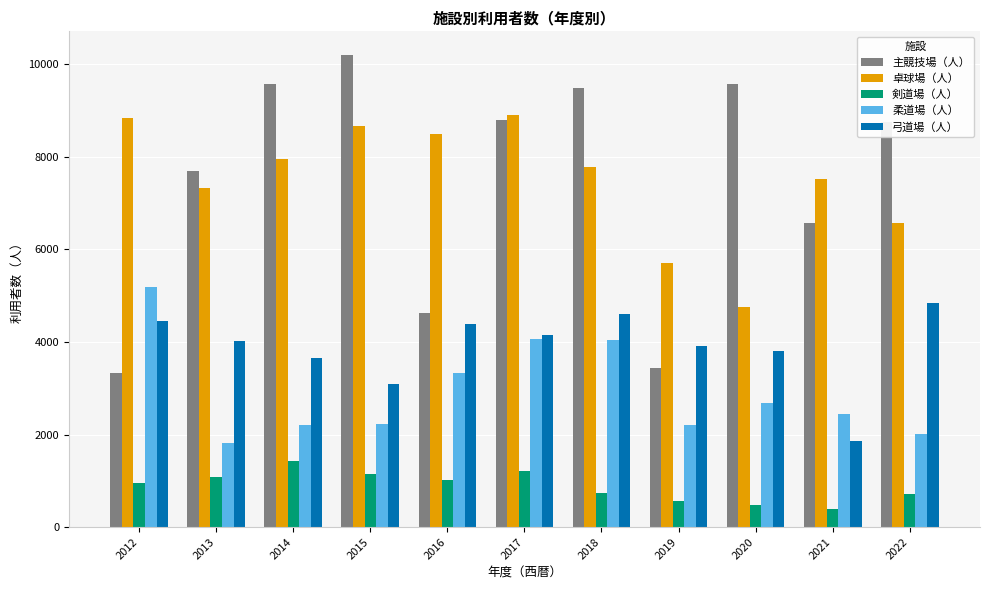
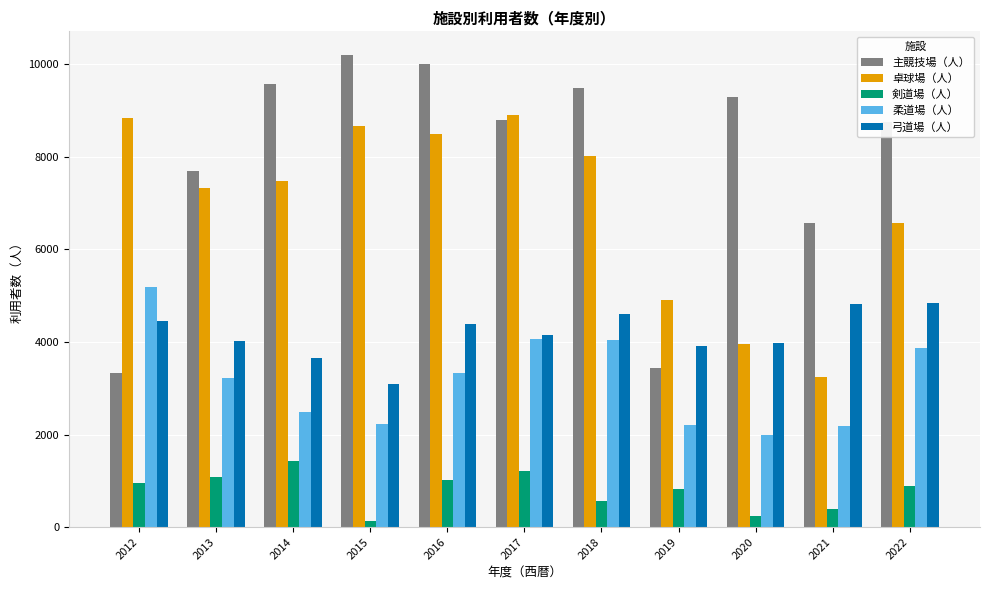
柔道場（人）, 2013: 1800 -> 3200
卓球場（人）, 2014: 8000 -> 7500
柔道場（人）, 2014: 2200 -> 2500
剣道場（人）, 2015: 1200 -> 100
主競技場（人）, 2016: 4600 -> 10000
卓球場（人）, 2018: 7800 -> 8000
剣道場（人）, 2018: 700 -> 600
卓球場（人）, 2019: 5700 -> 4900
剣道場（人）, 2019: 600 -> 800
主競技場（人）, 2020: 9600 -> 9300
卓球場（人）, 2020: 4700 -> 4000
剣道場（人）, 2020: 500 -> 200
柔道場（人）, 2020: 2700 -> 2000
弓道場（人）, 2020: 3800 -> 4000
卓球場（人）, 2021: 7500 -> 3200
柔道場（人）, 2021: 2400 -> 2200
弓道場（人）, 2021: 1900 -> 4800
剣道場（人）, 2022: 700 -> 900
柔道場（人）, 2022: 2000 -> 3900
